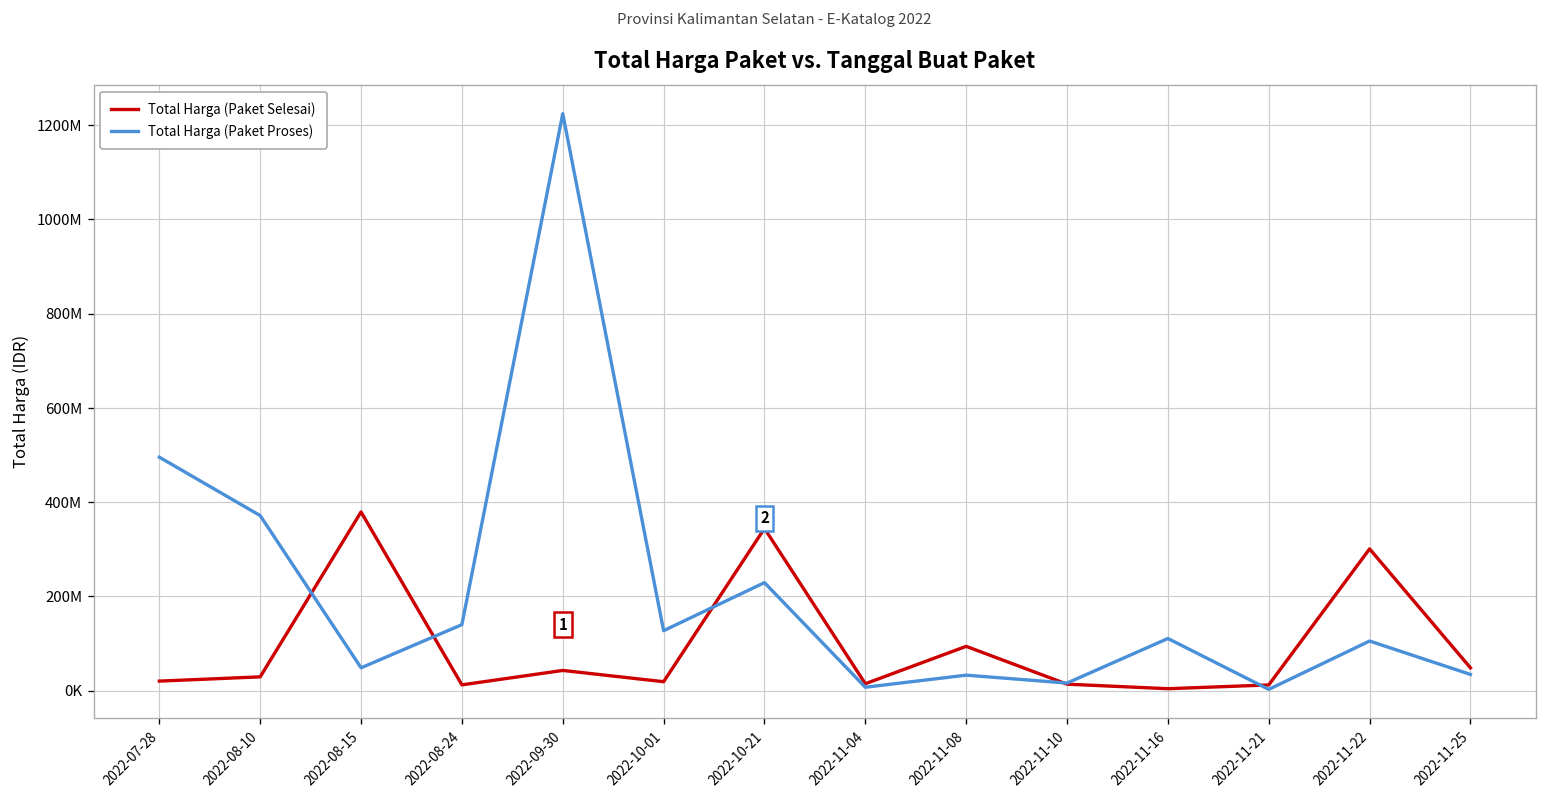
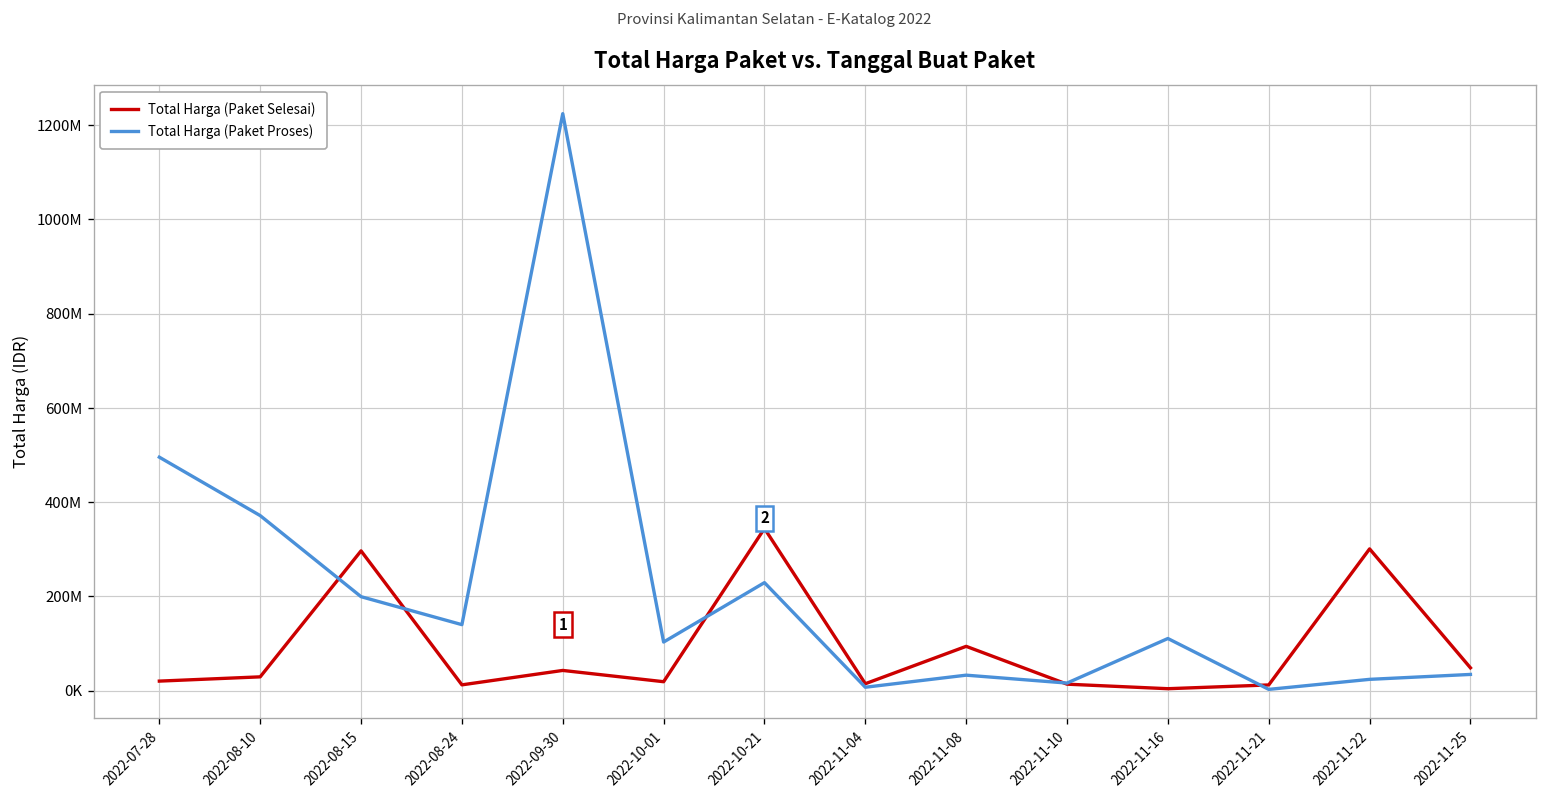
Total Harga (Paket Selesai), 2022-08-15: 380000000 -> 300000000
Total Harga (Paket Proses), 2022-08-15: 50000000 -> 200000000
Total Harga (Paket Proses), 2022-10-01: 130000000 -> 100000000
Total Harga (Paket Proses), 2022-11-22: 110000000 -> 20000000
